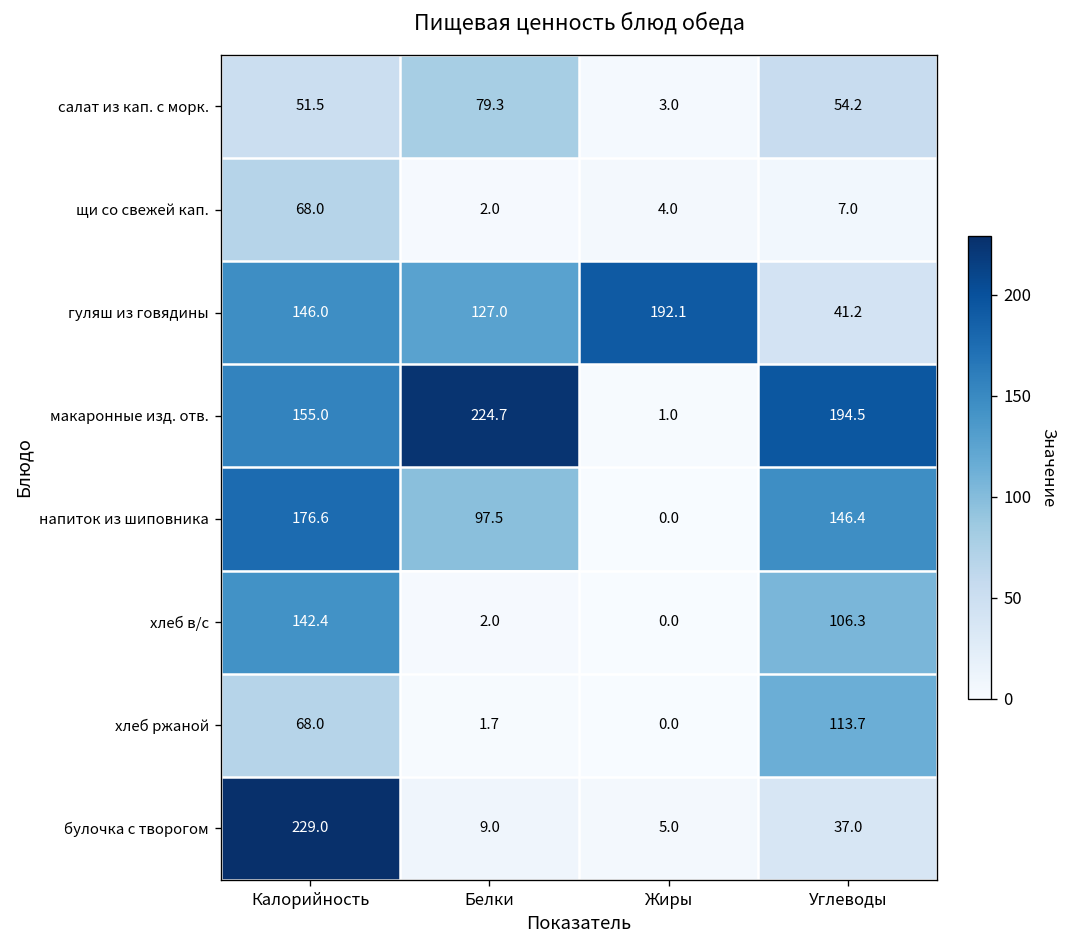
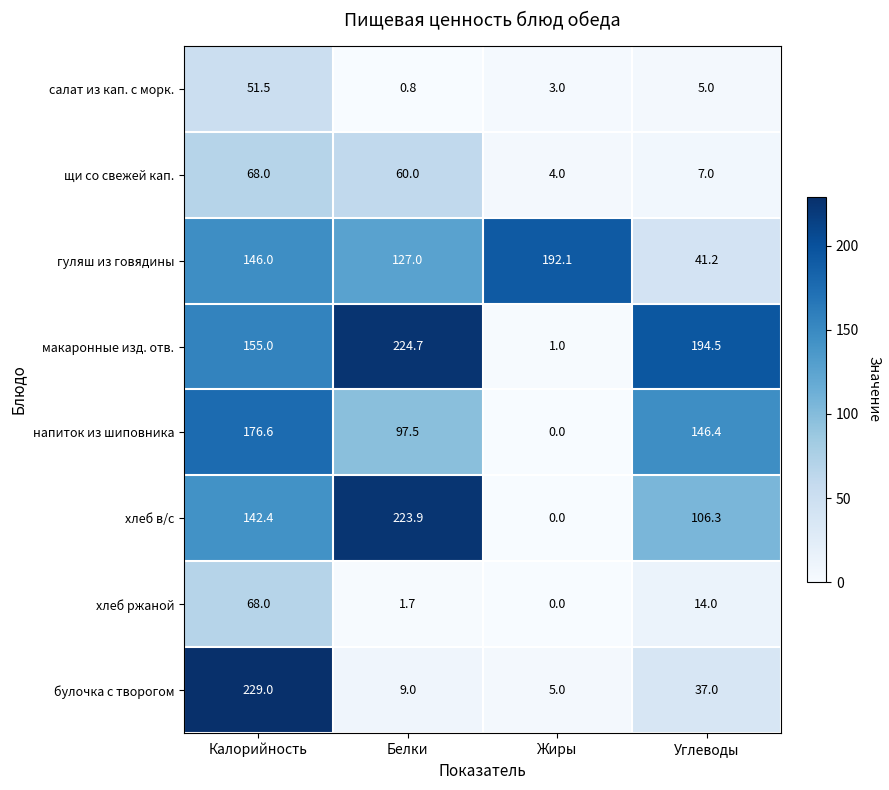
салат из кап. с морк., Белки: 79.3 -> 0.8
салат из кап. с морк., Углеводы: 54.2 -> 5.0
щи со свежей кап., Белки: 2.0 -> 60.0
хлеб в/с, Белки: 2.0 -> 223.9
хлеб ржаной, Углеводы: 113.7 -> 14.0
